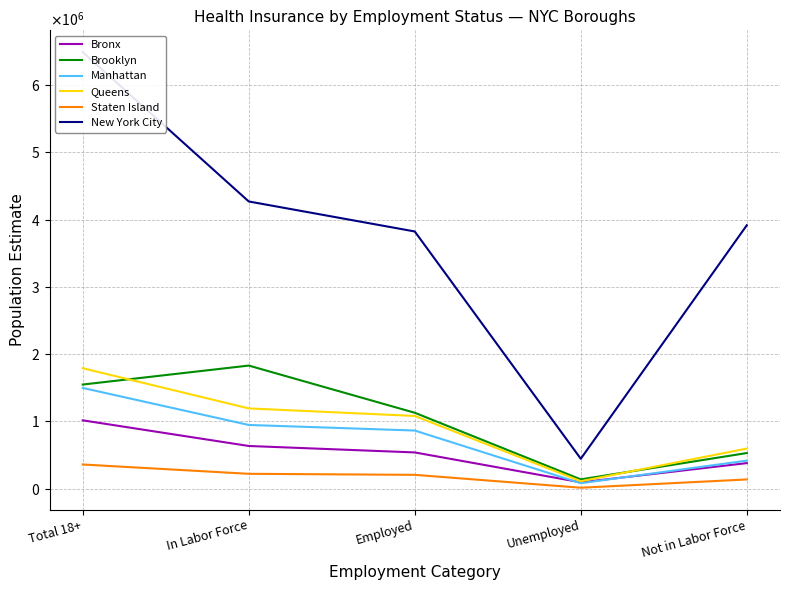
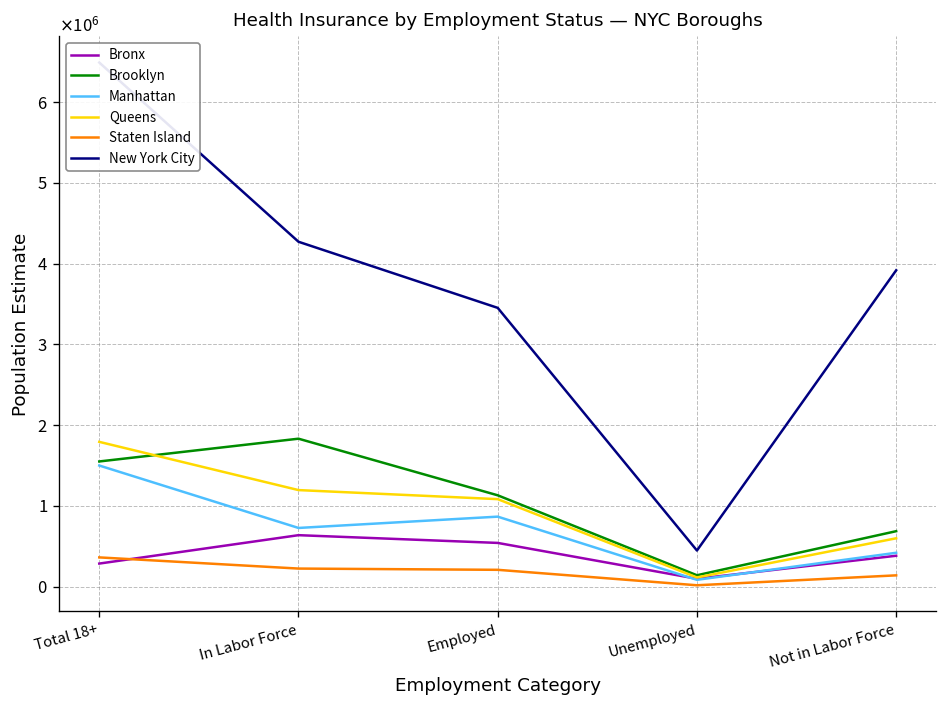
Bronx, Total 18+: 1000000 -> 300000
Manhattan, In Labor Force: 900000 -> 700000
New York City, Employed: 3800000 -> 3500000
Brooklyn, Not in Labor Force: 500000 -> 700000
